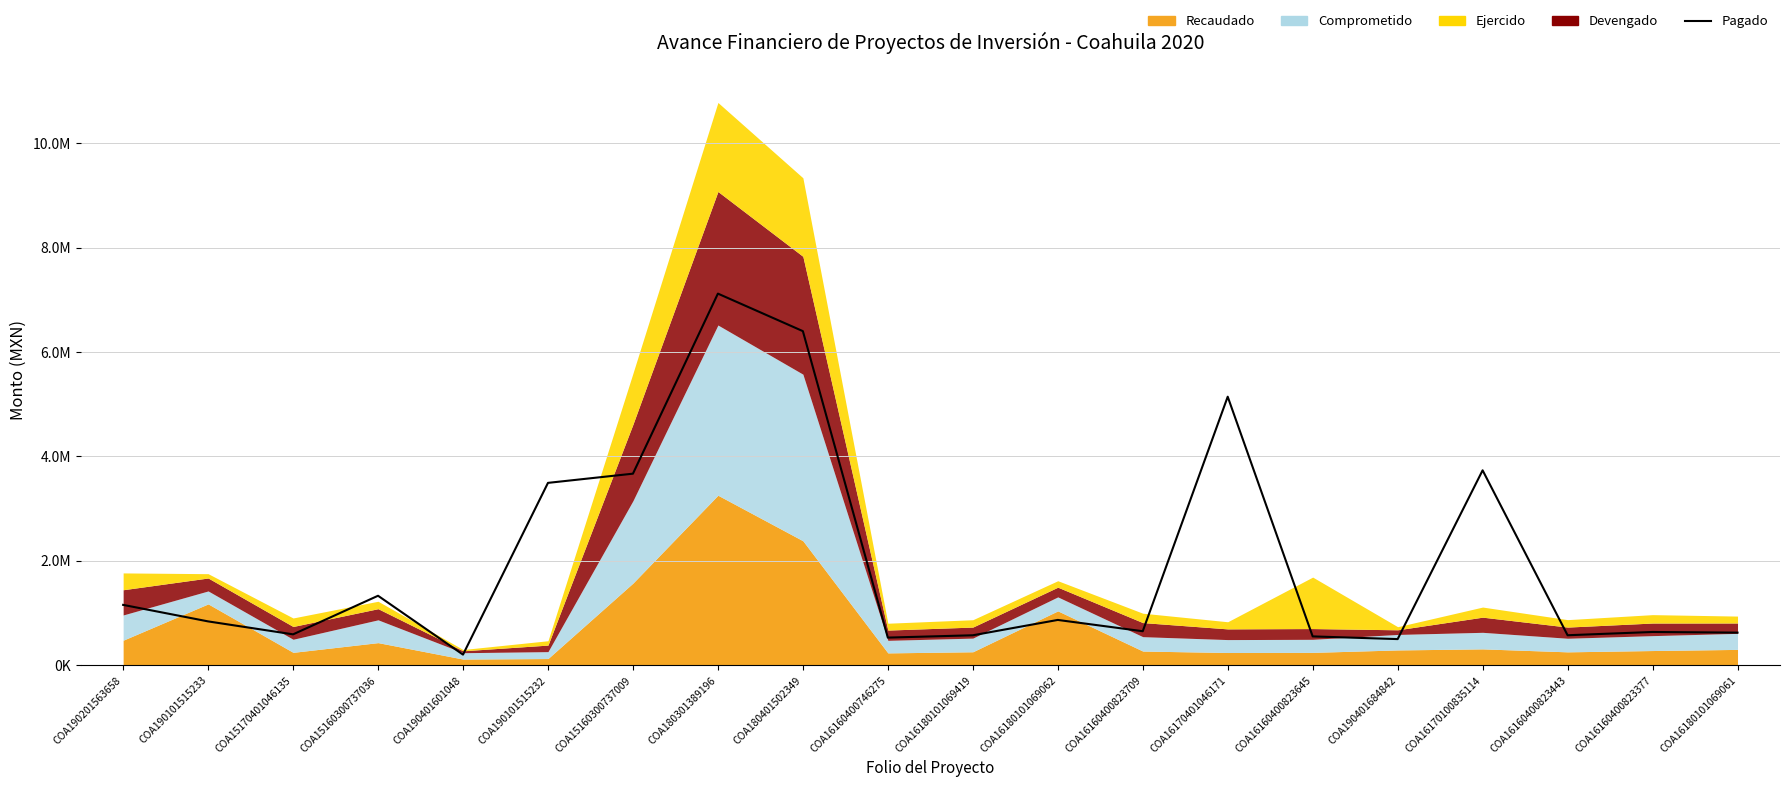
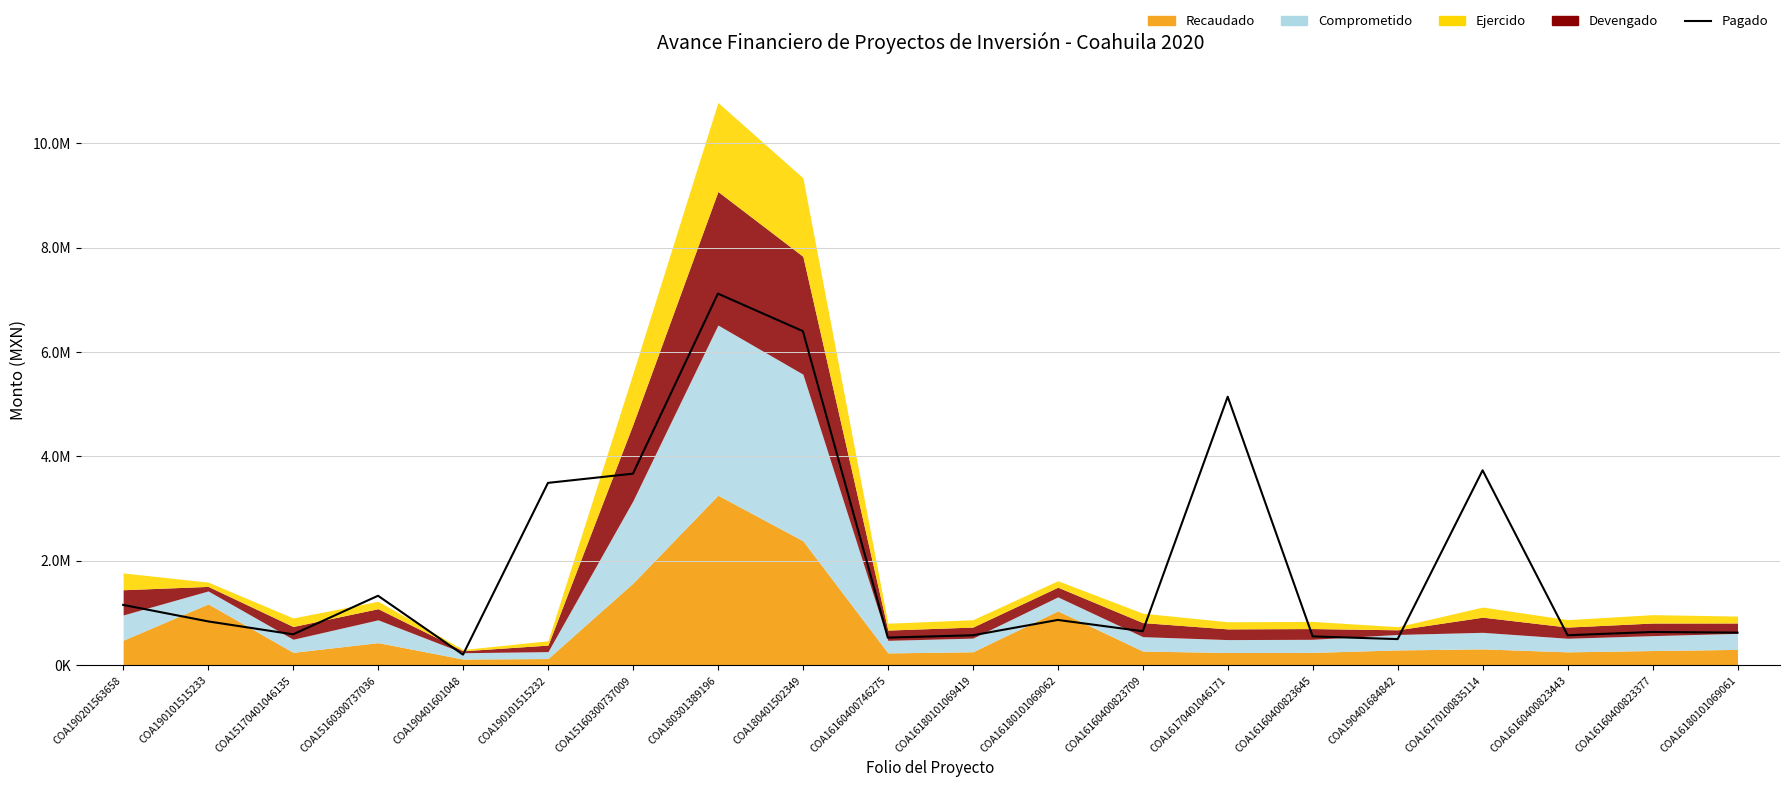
Devengado, COA190101515233: 200000 -> 100000
Ejercido, COA16160400823645: 1000000 -> 100000
